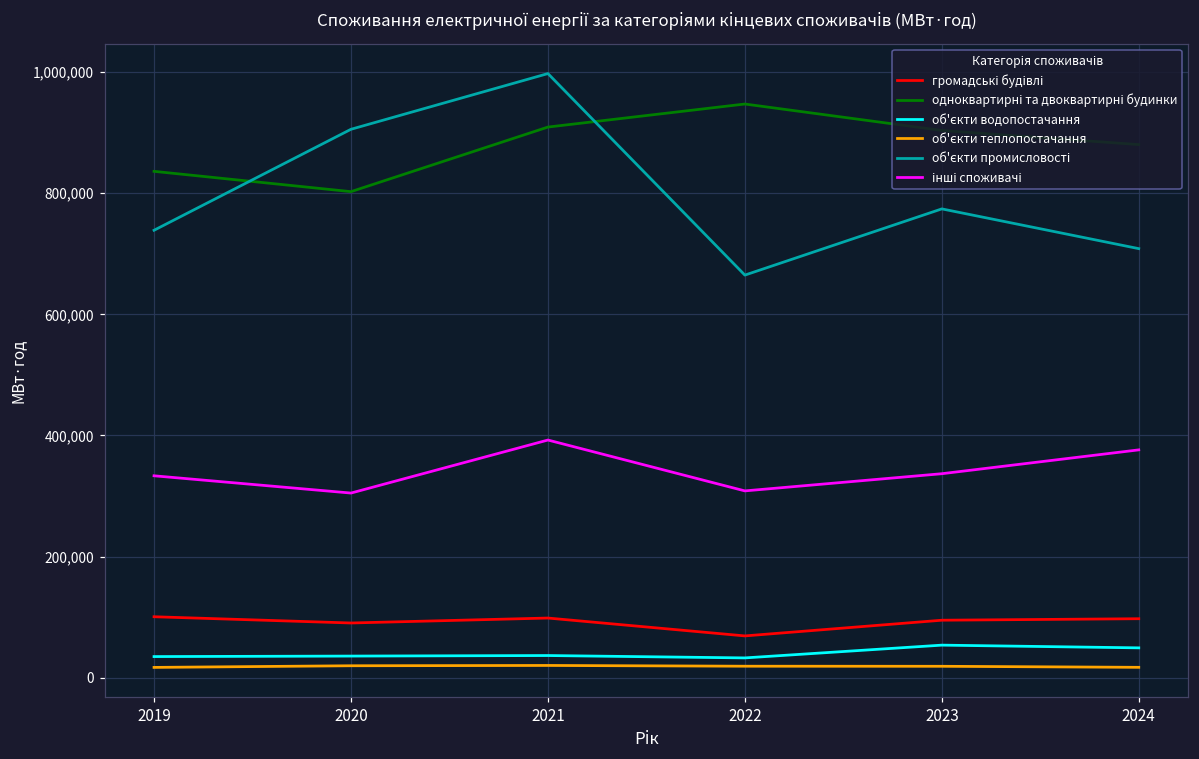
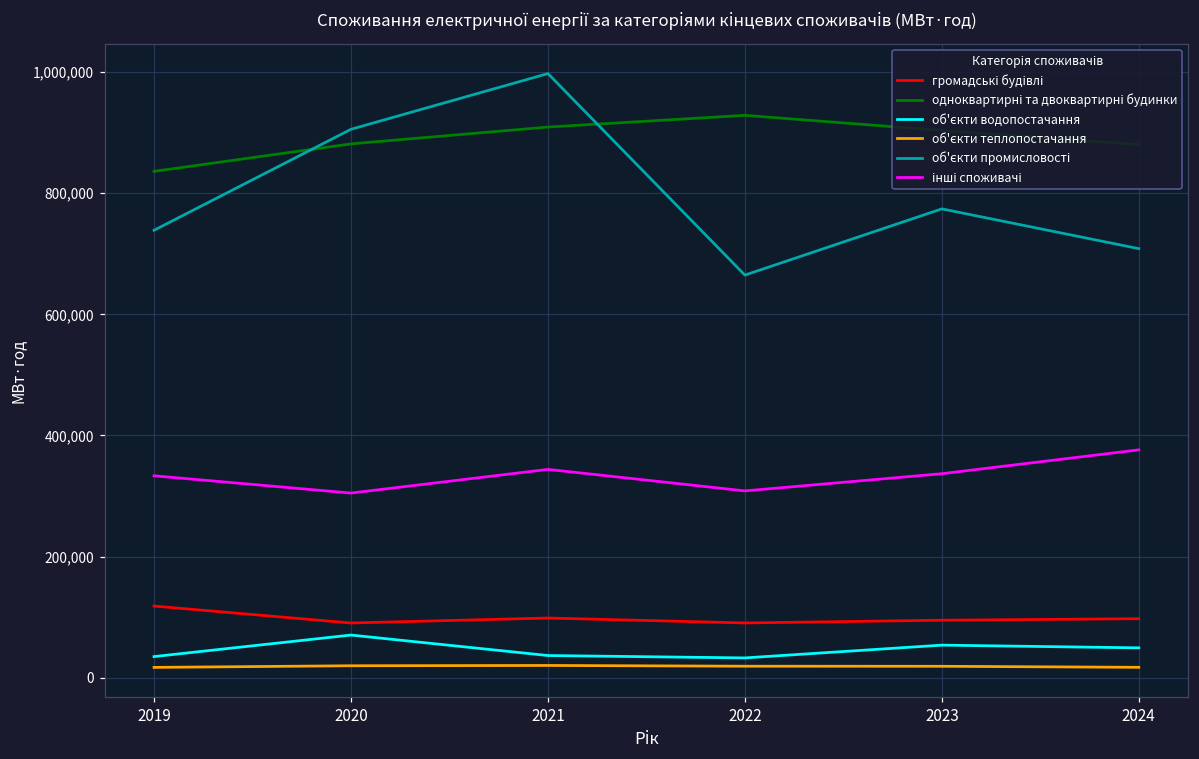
громадські будівлі, 2019: 100,000 -> 120,000
одноквартирні та двоквартирні будинки, 2020: 800,000 -> 880,000
об'єкти водопостачання, 2020: 40,000 -> 70,000
інші споживачі, 2021: 390,000 -> 340,000
громадські будівлі, 2022: 70,000 -> 90,000
одноквартирні та двоквартирні будинки, 2022: 950,000 -> 930,000
